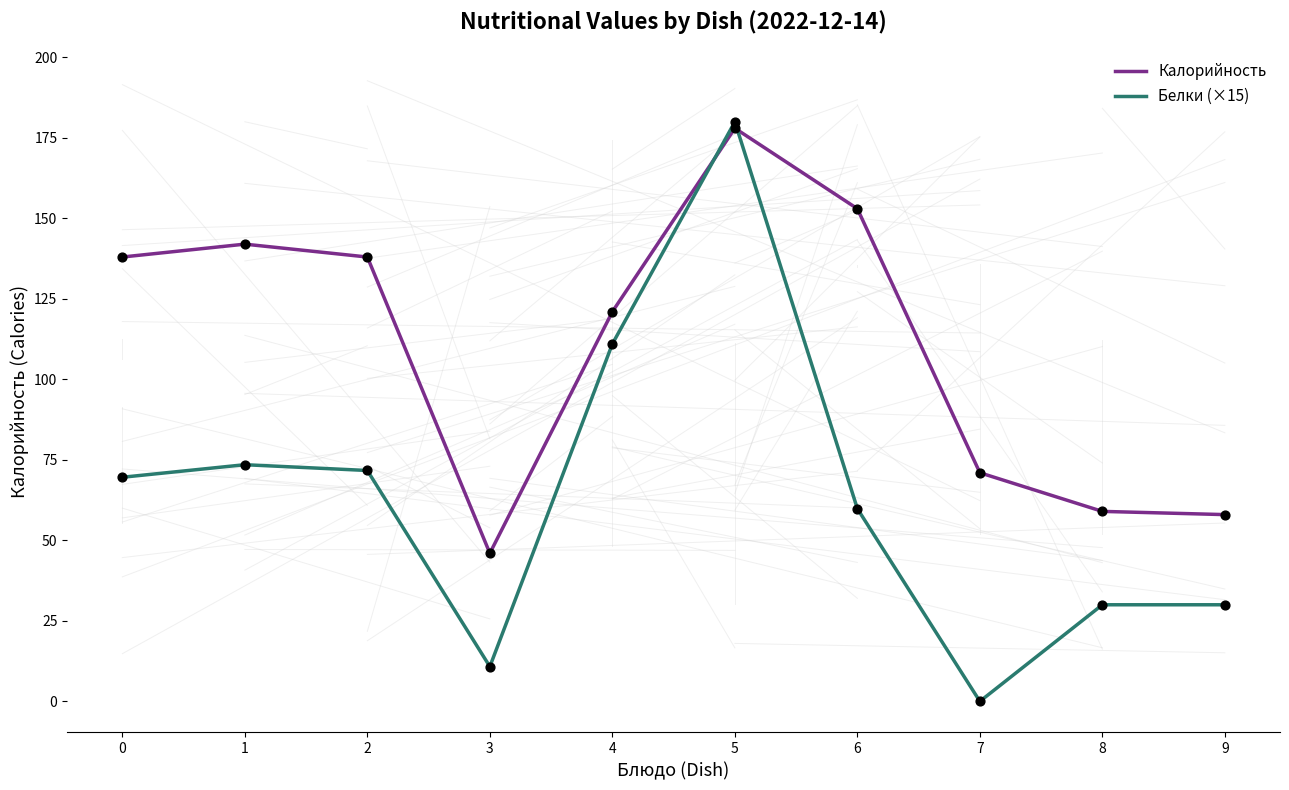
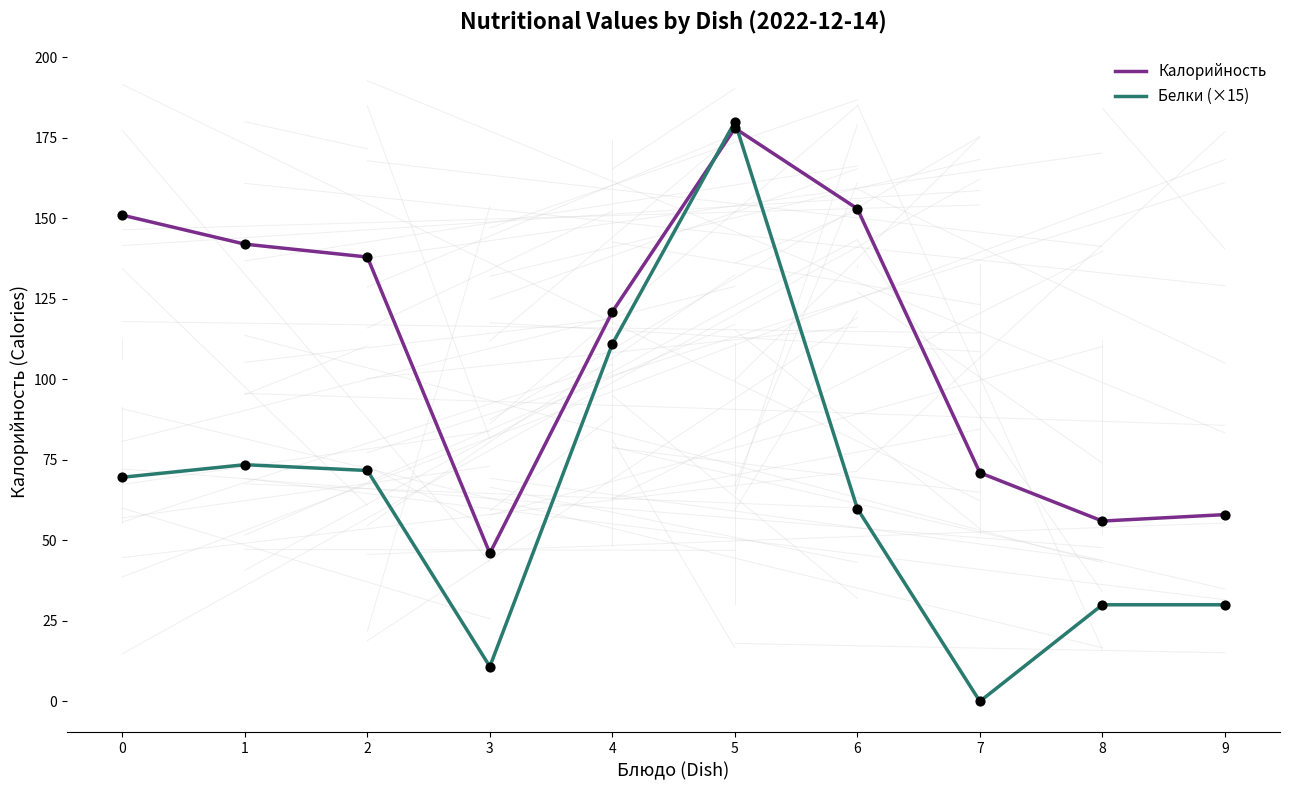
Калорийность, 0: 138 -> 151
Калорийность, 8: 59 -> 56
